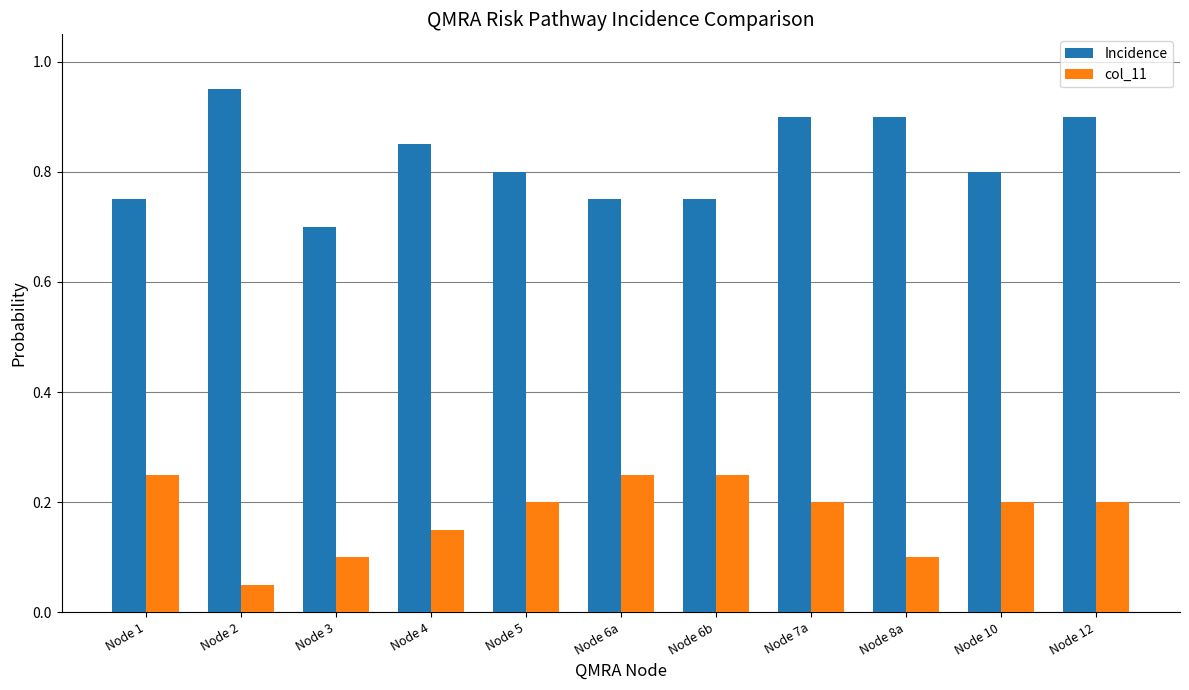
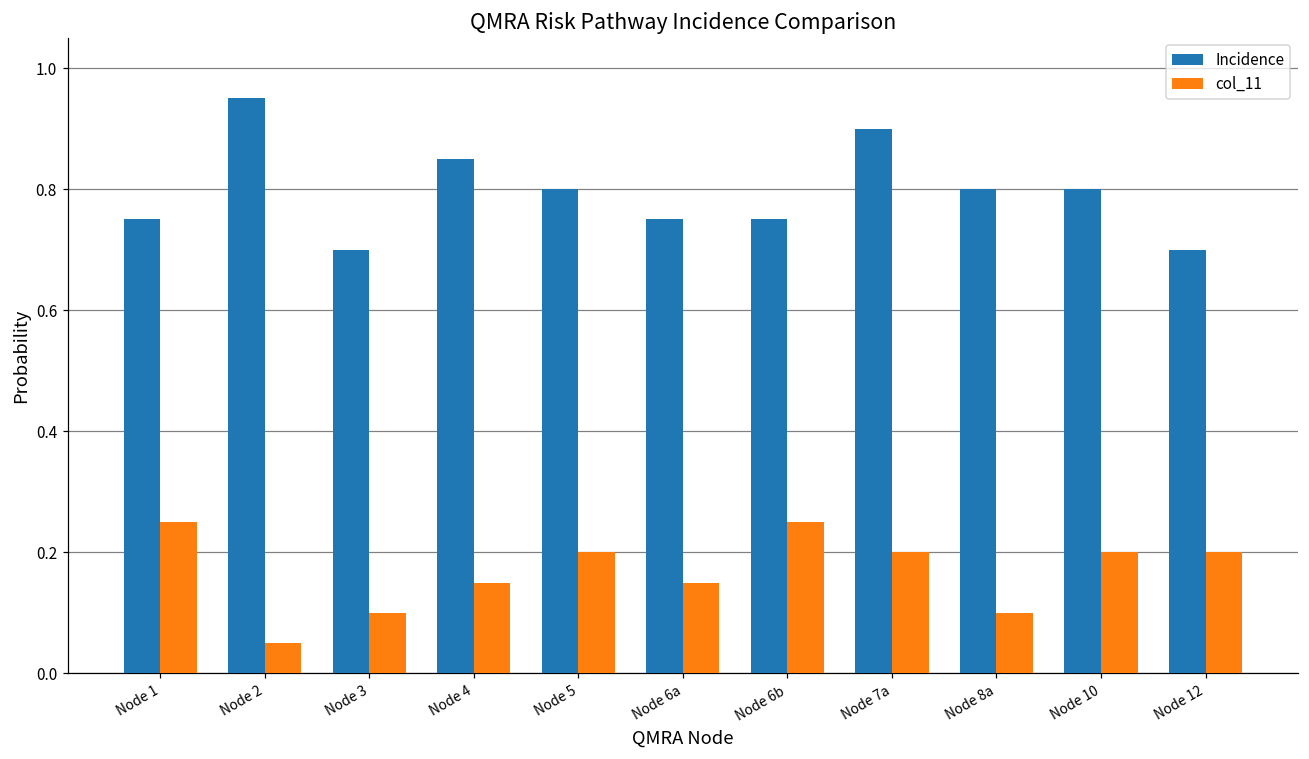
col_11, Node 6a: 0.25 -> 0.15
Incidence, Node 8a: 0.9 -> 0.8
Incidence, Node 12: 0.9 -> 0.7
